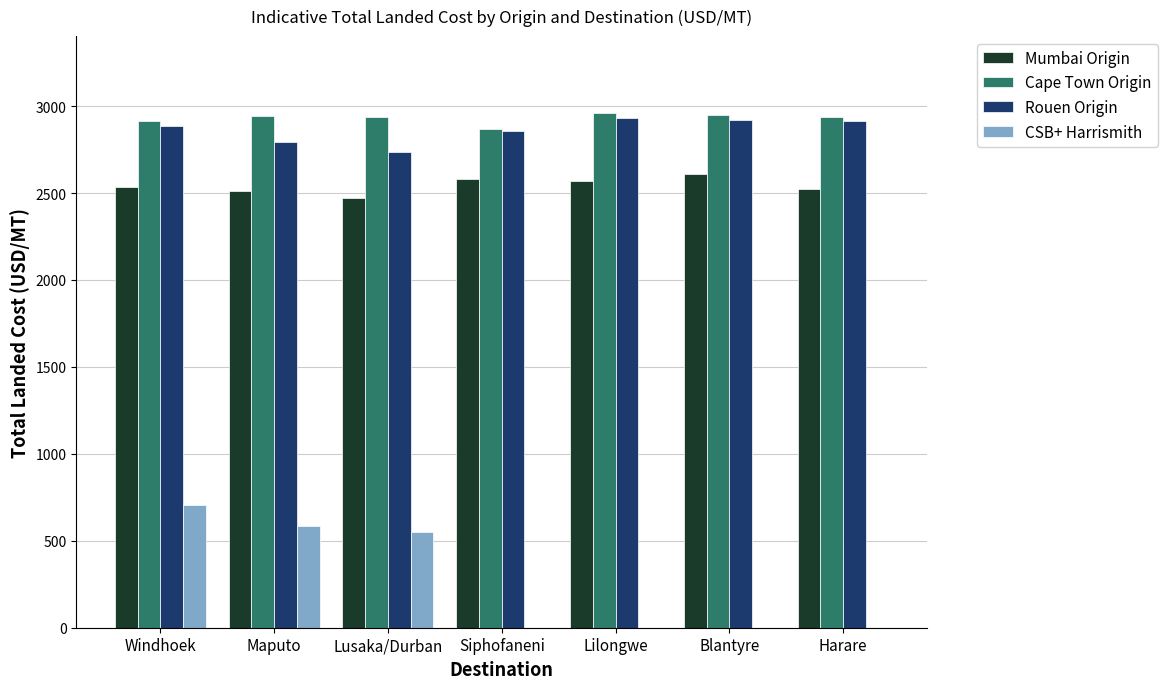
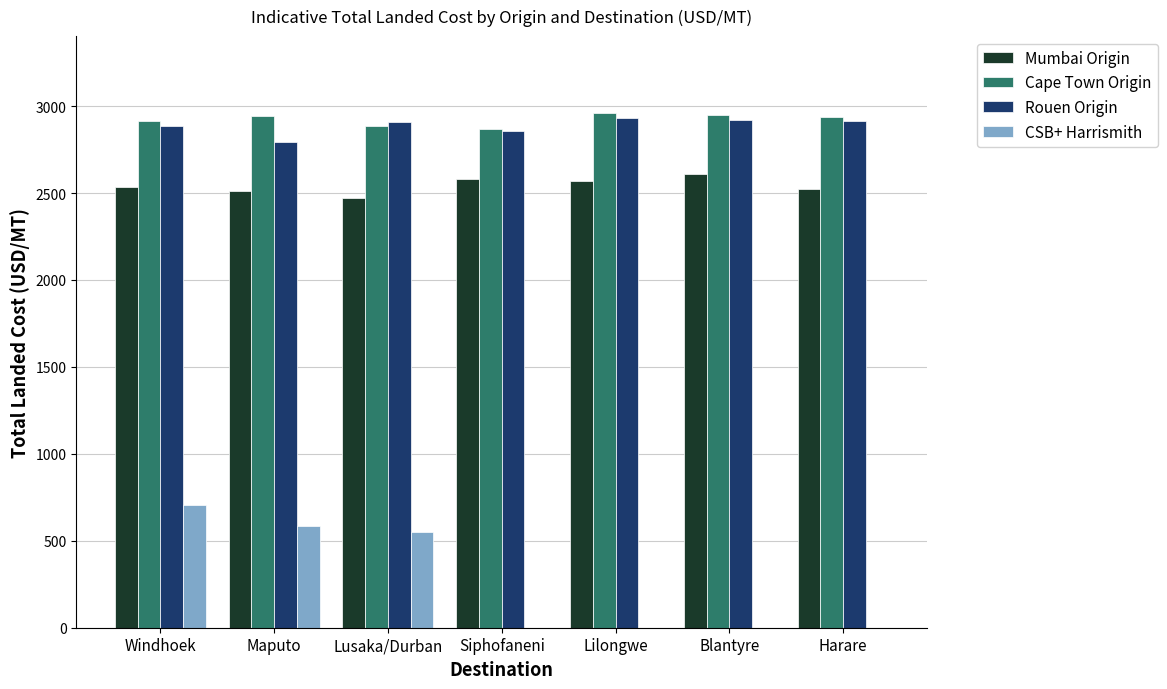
Cape Town Origin, Lusaka/Durban: 2940 -> 2890
Rouen Origin, Lusaka/Durban: 2740 -> 2910
